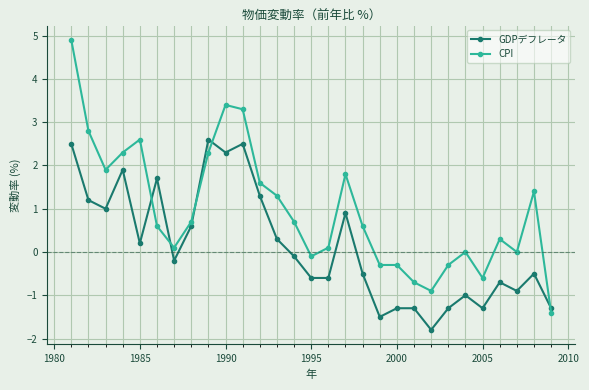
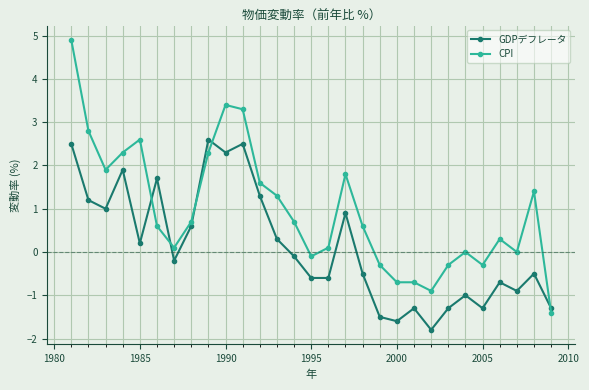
GDPデフレータ, 2000: -1.3 -> -1.6
CPI, 2000: -0.3 -> -0.7
CPI, 2005: -0.6 -> -0.3
